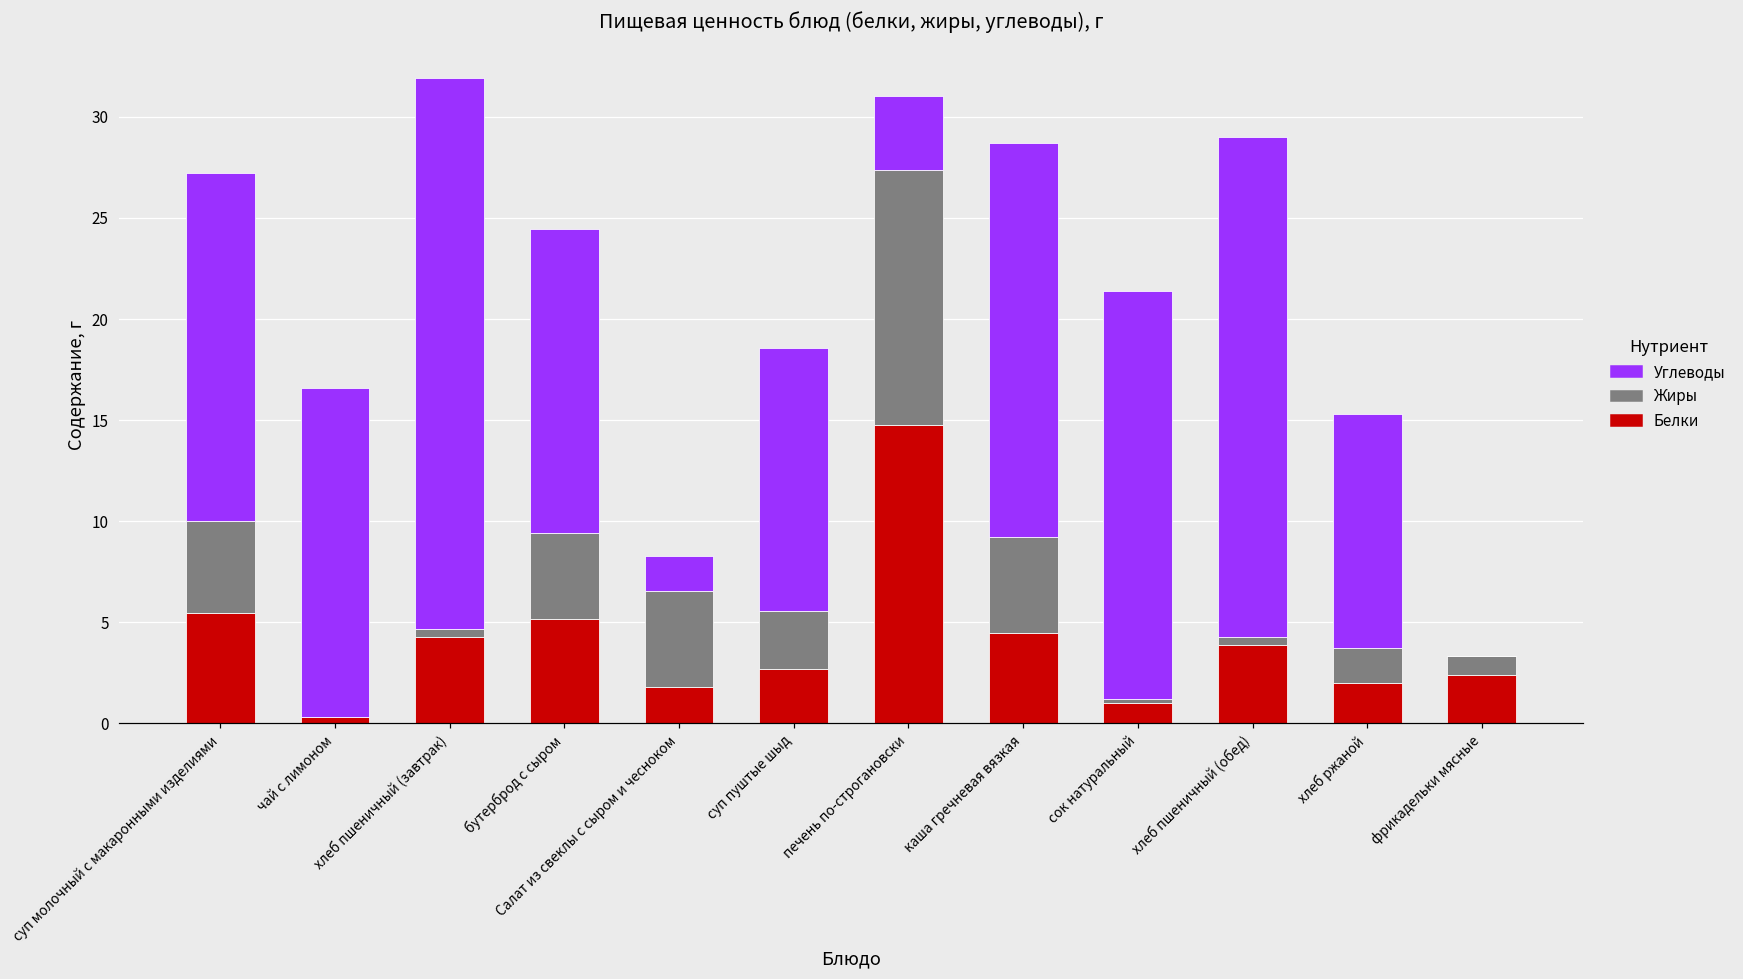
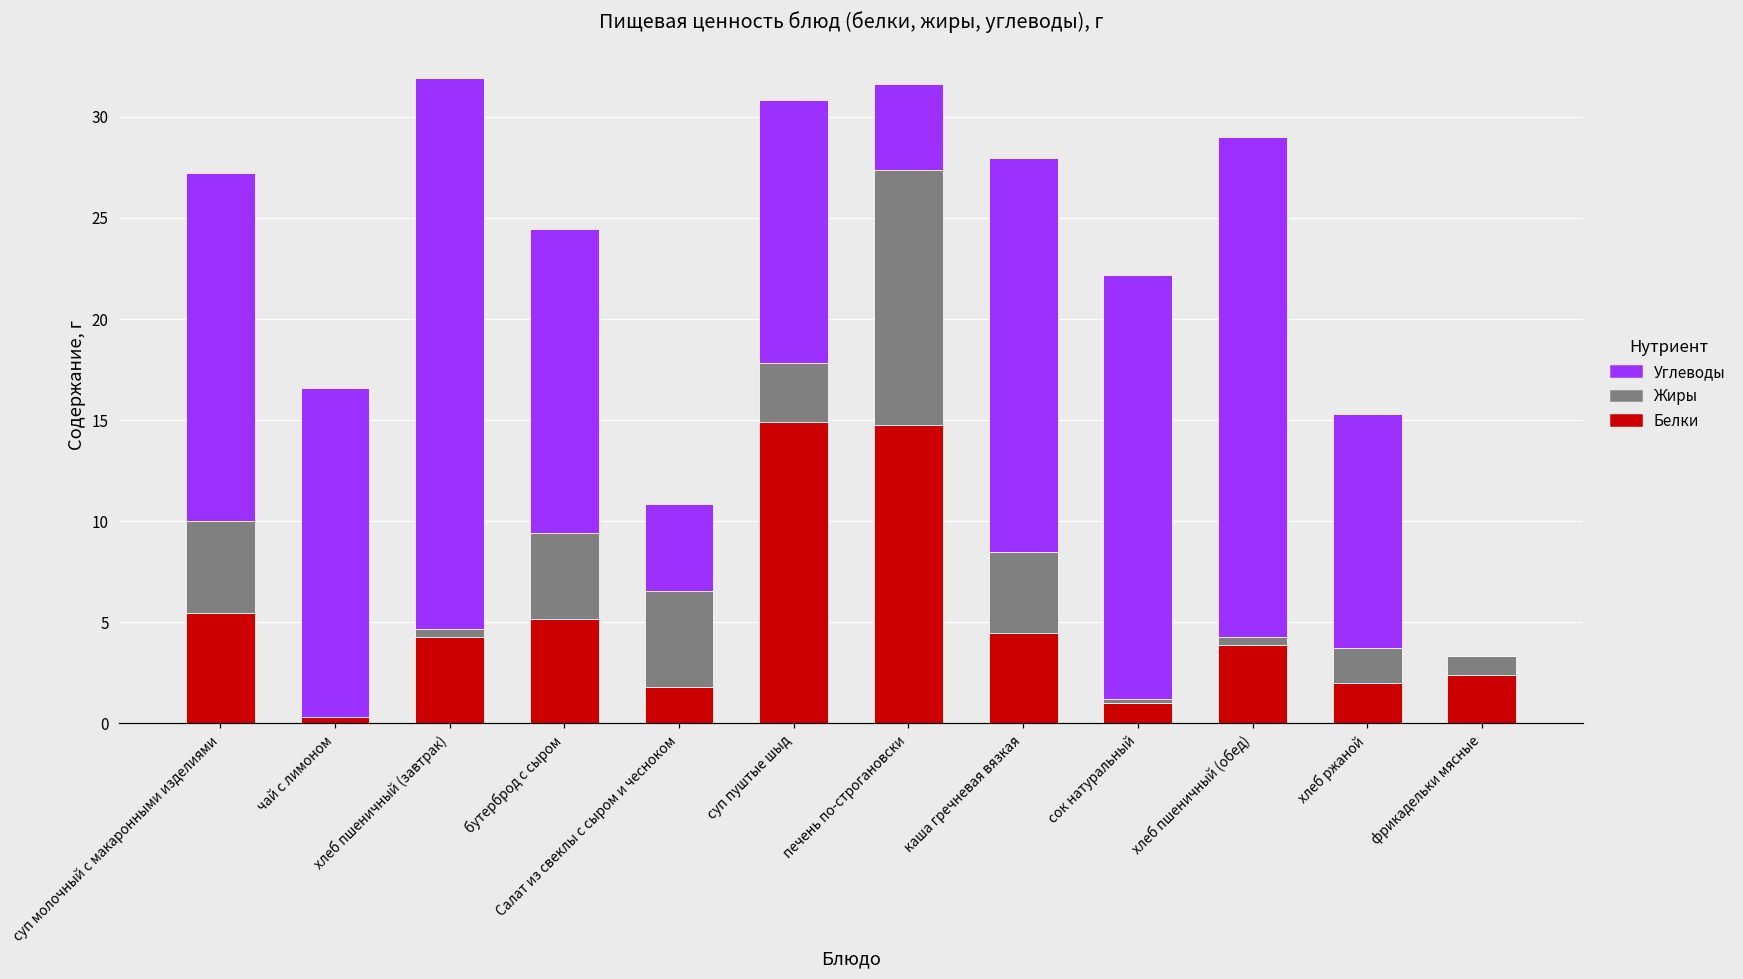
Углеводы, Салат из свеклы с сыром и чесноком: 1.7 -> 4.4
Белки, суп пуштые шыд: 2.7 -> 14.9
Углеводы, печень по-строгановски: 3.7 -> 4.3
Жиры, каша гречневая вязкая: 4.7 -> 4.0
Углеводы, сок натуральный: 20.2 -> 21.0
